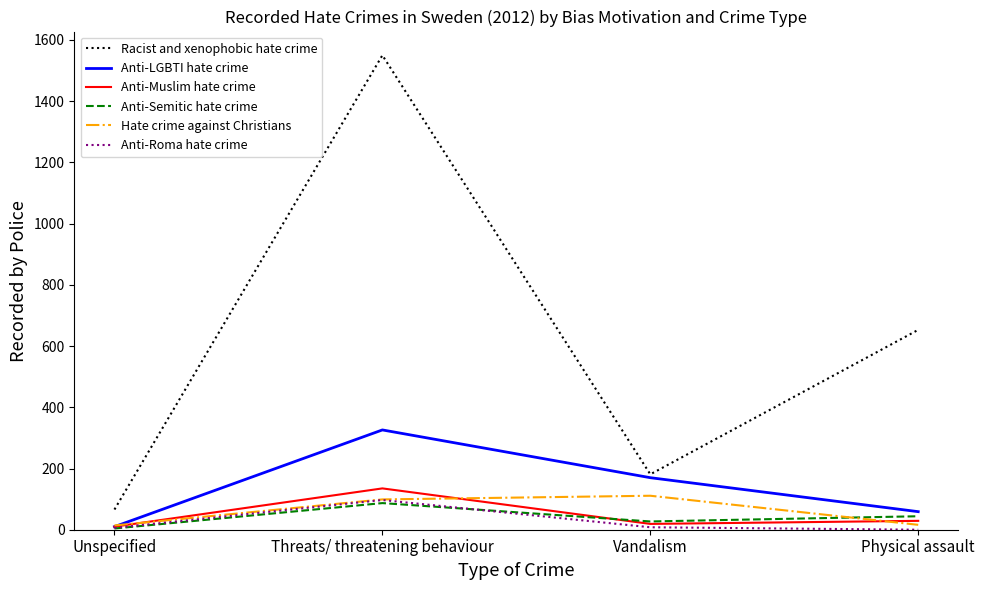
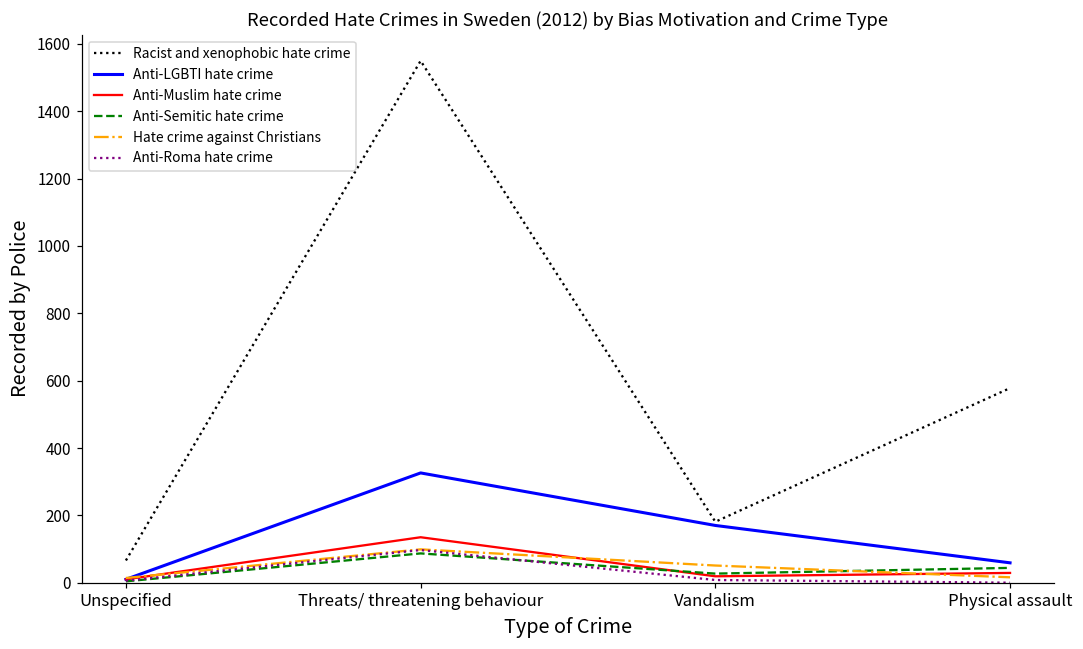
Hate crime against Christians, Vandalism: 110 -> 50
Racist and xenophobic hate crime, Physical assault: 650 -> 580
